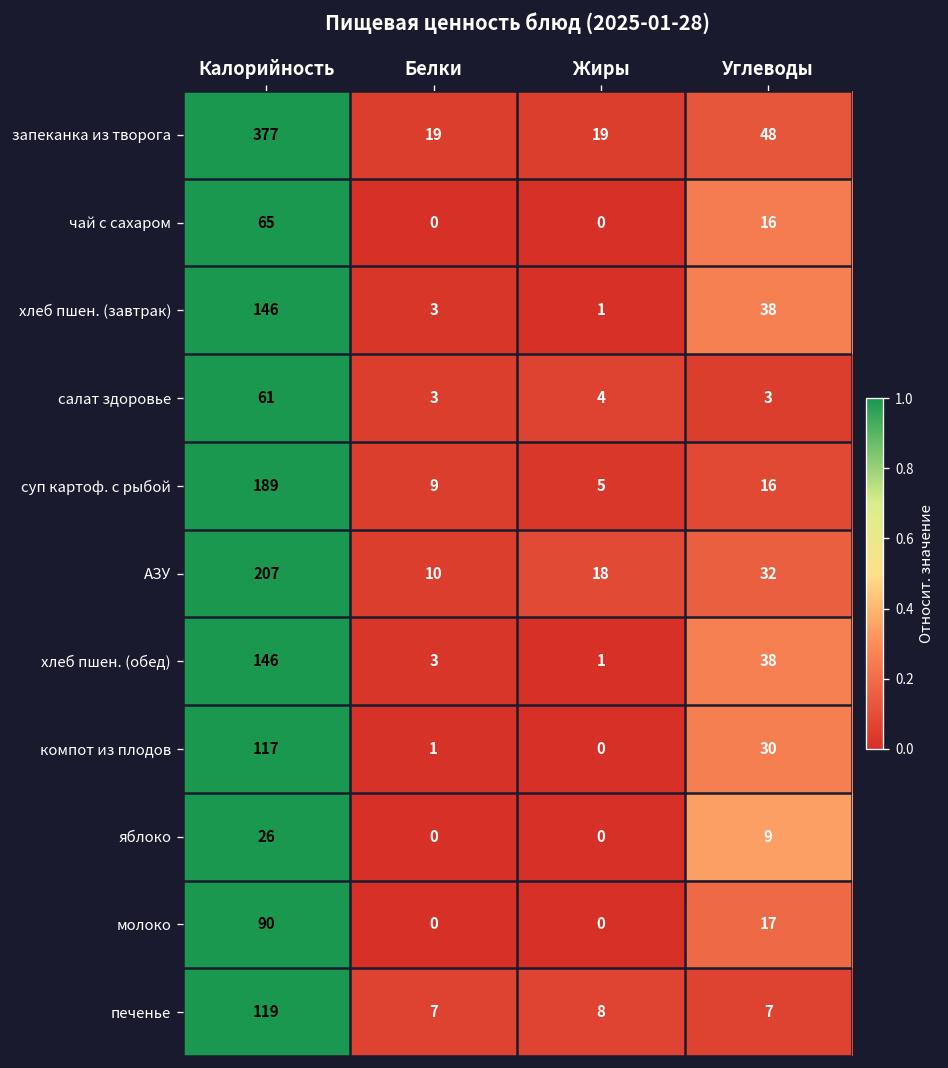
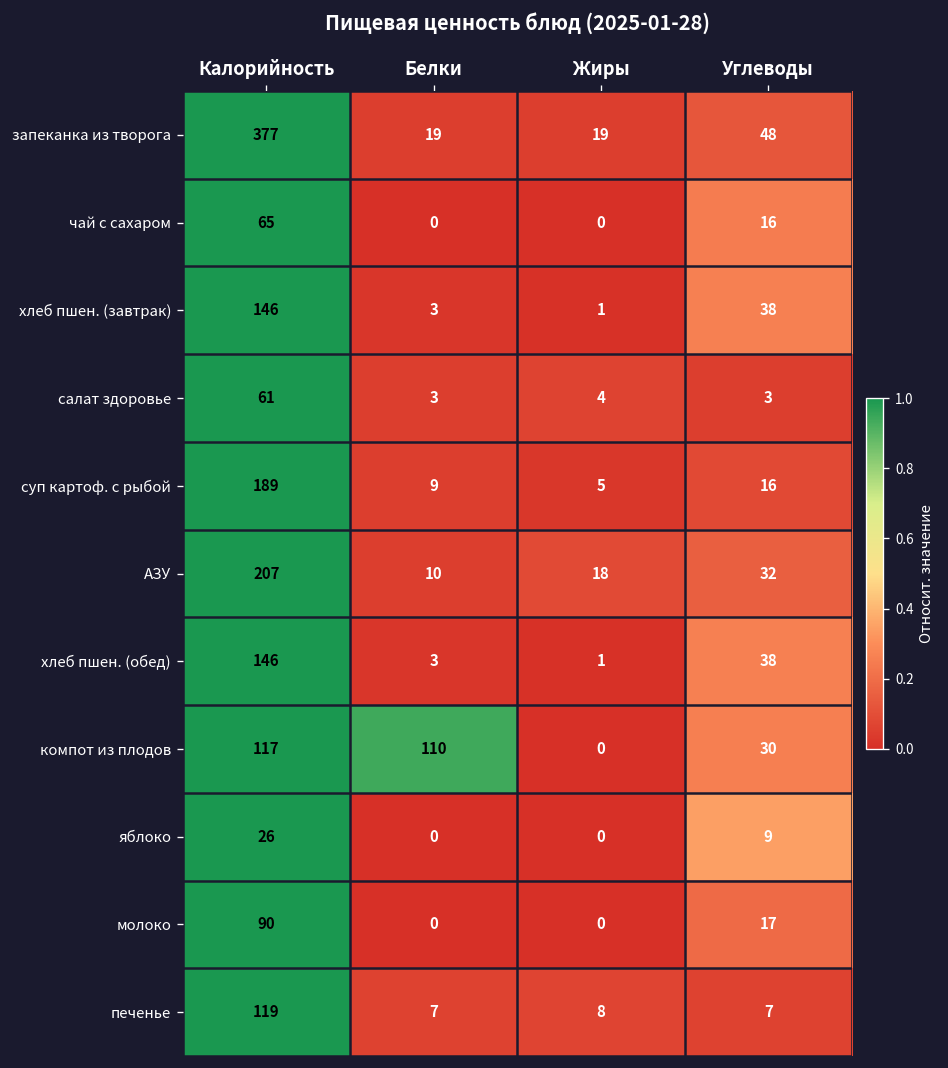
компот из плодов, Белки: 1 -> 110
